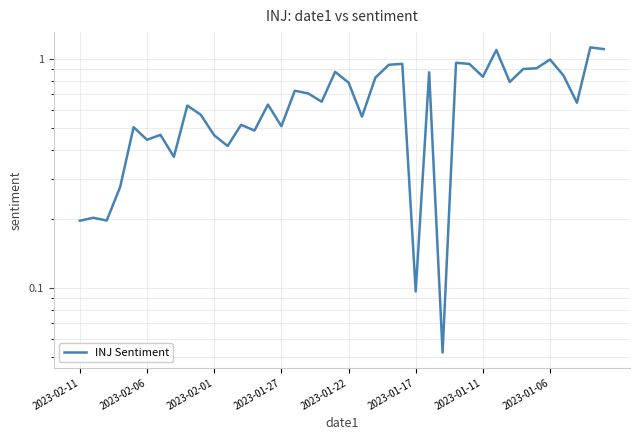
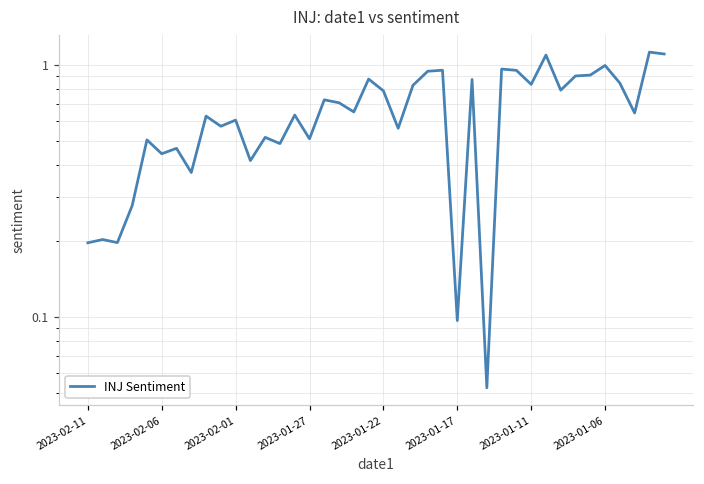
2023-02-01: 0.46 -> 0.60
